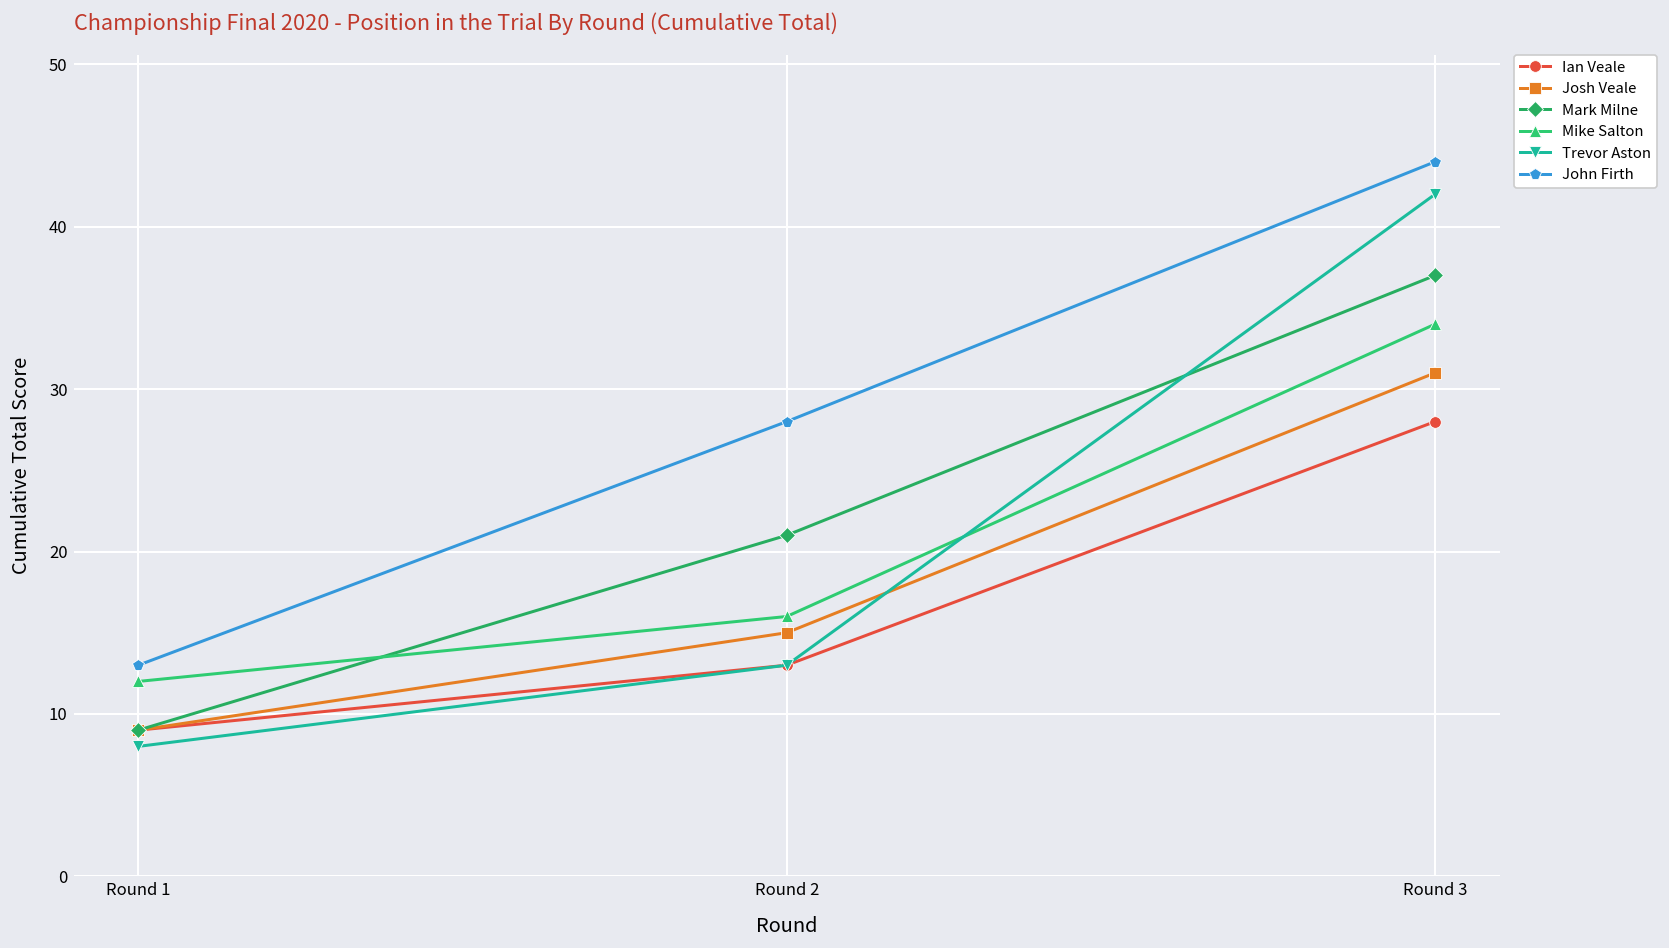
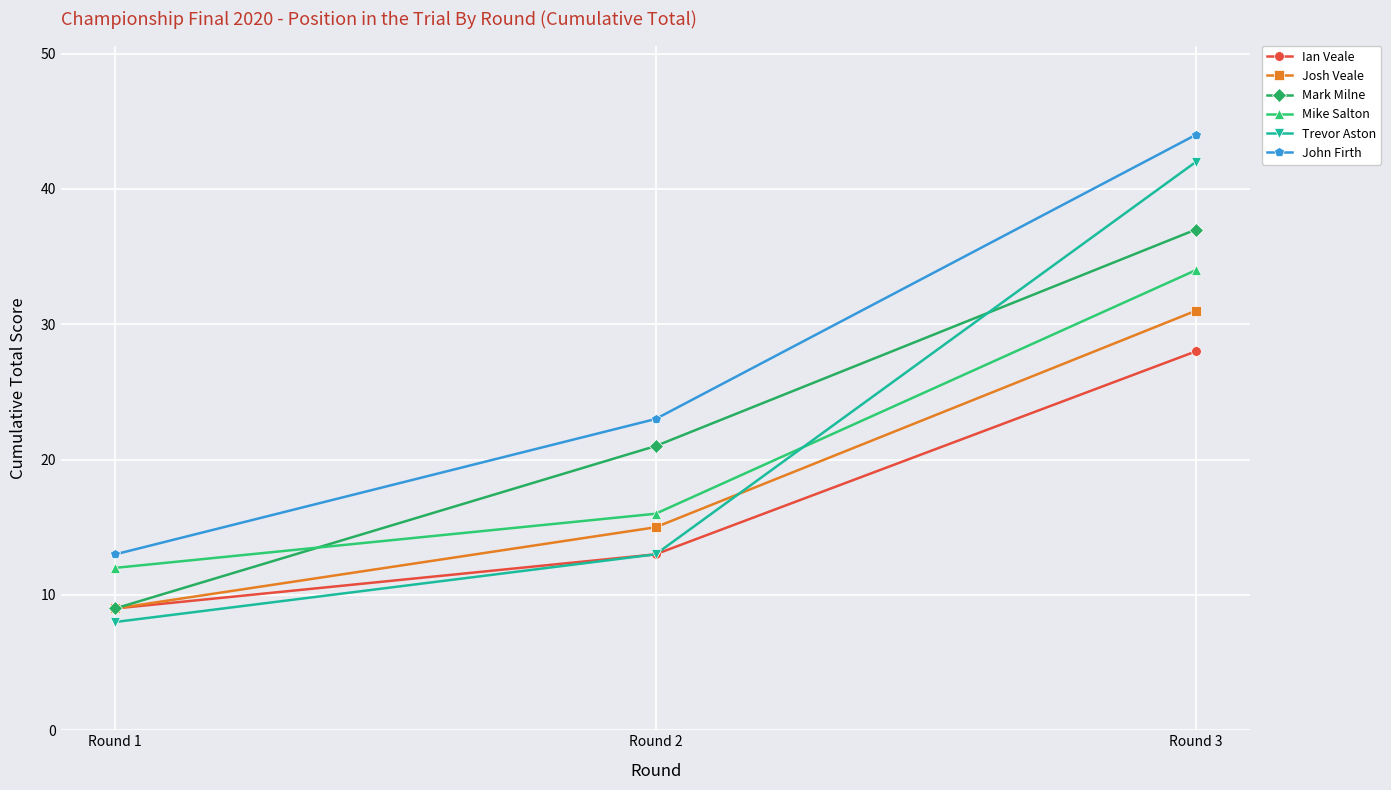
John Firth, Round 2: 28 -> 23
